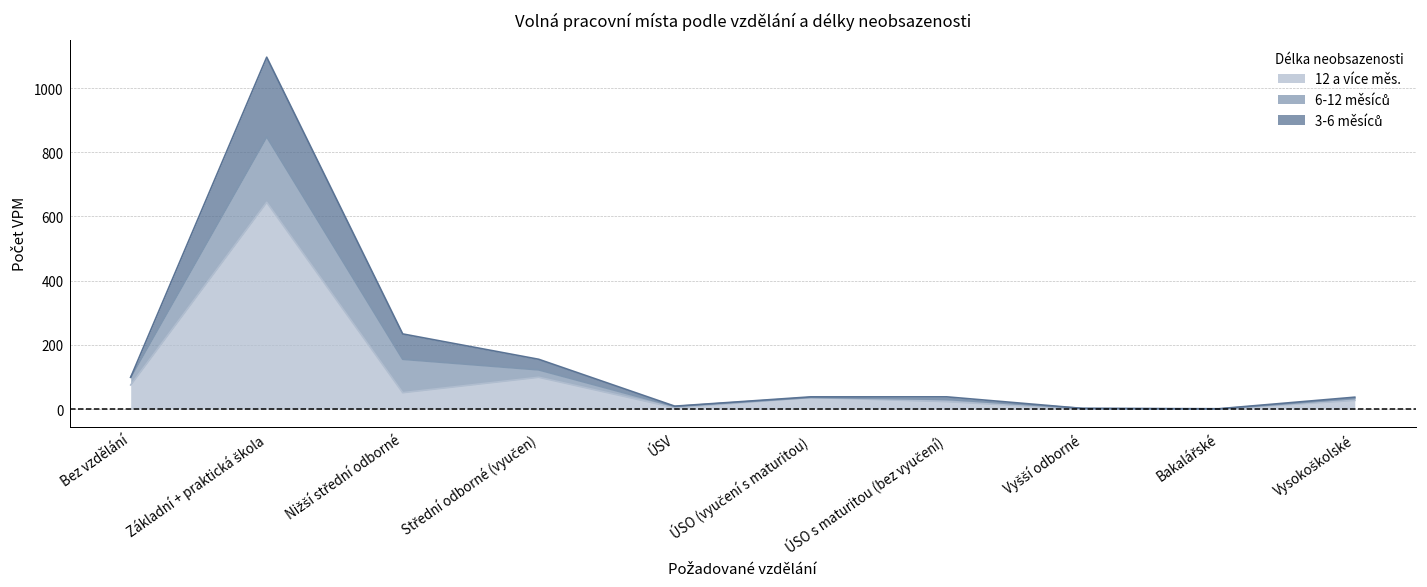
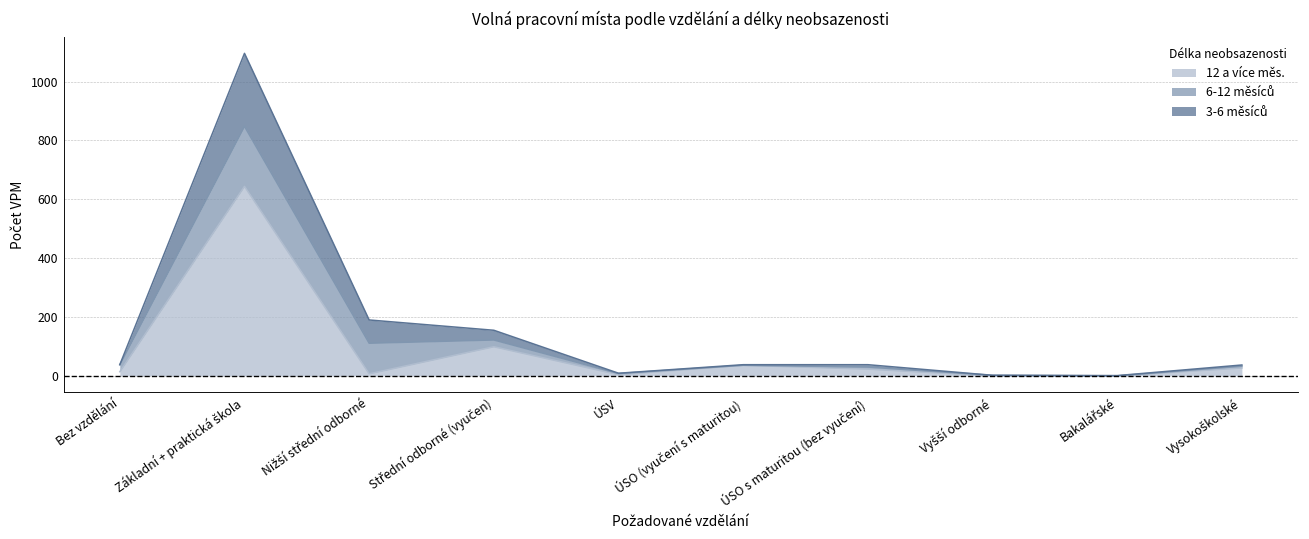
12 a více měs., Bez vzdělání: 80 -> 10
12 a více měs., Nižší střední odborné: 50 -> 10
